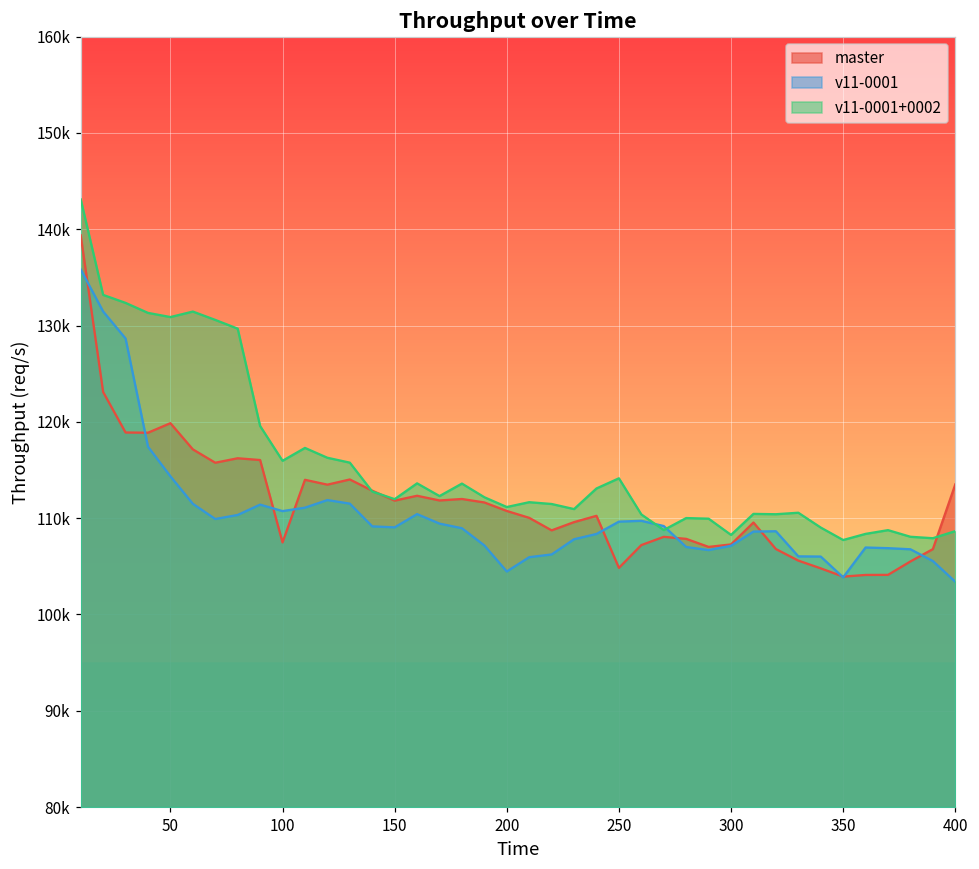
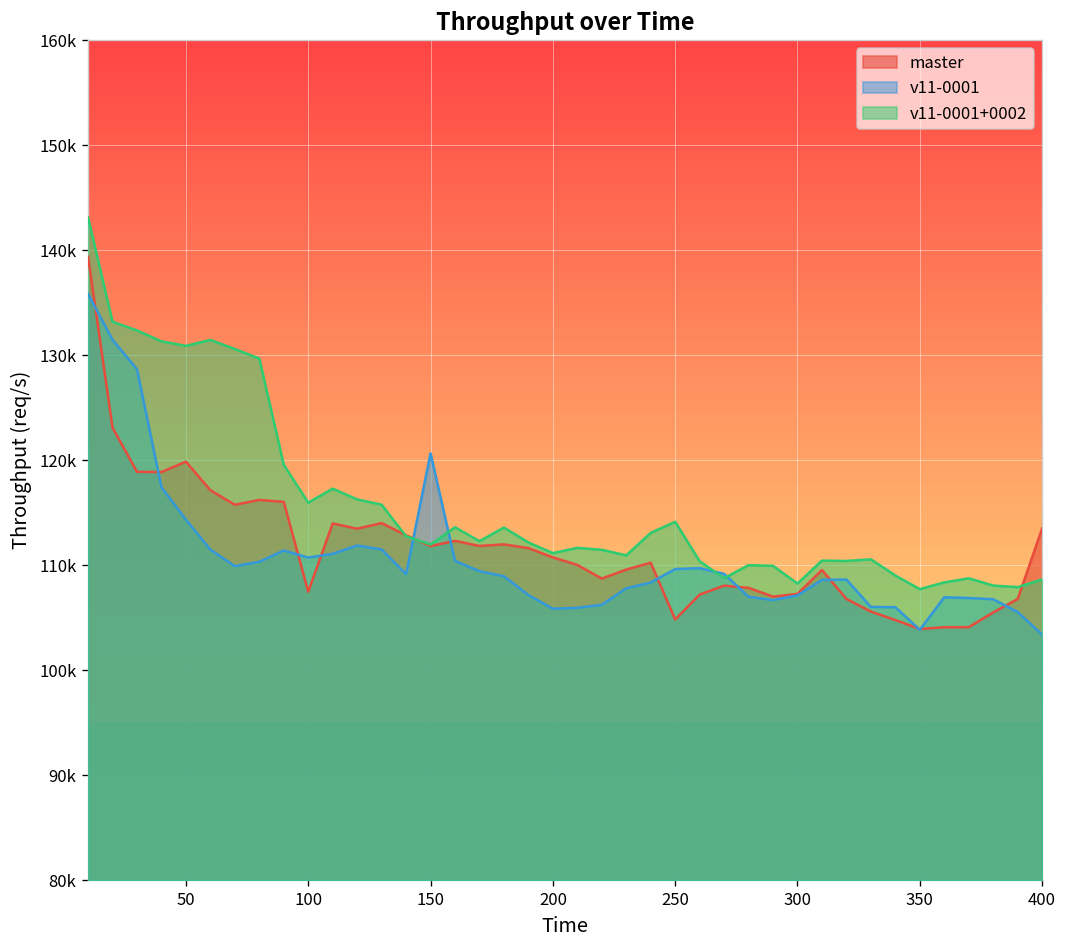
v11-0001, 150: 109000 -> 121000
v11-0001, 200: 104000 -> 106000
